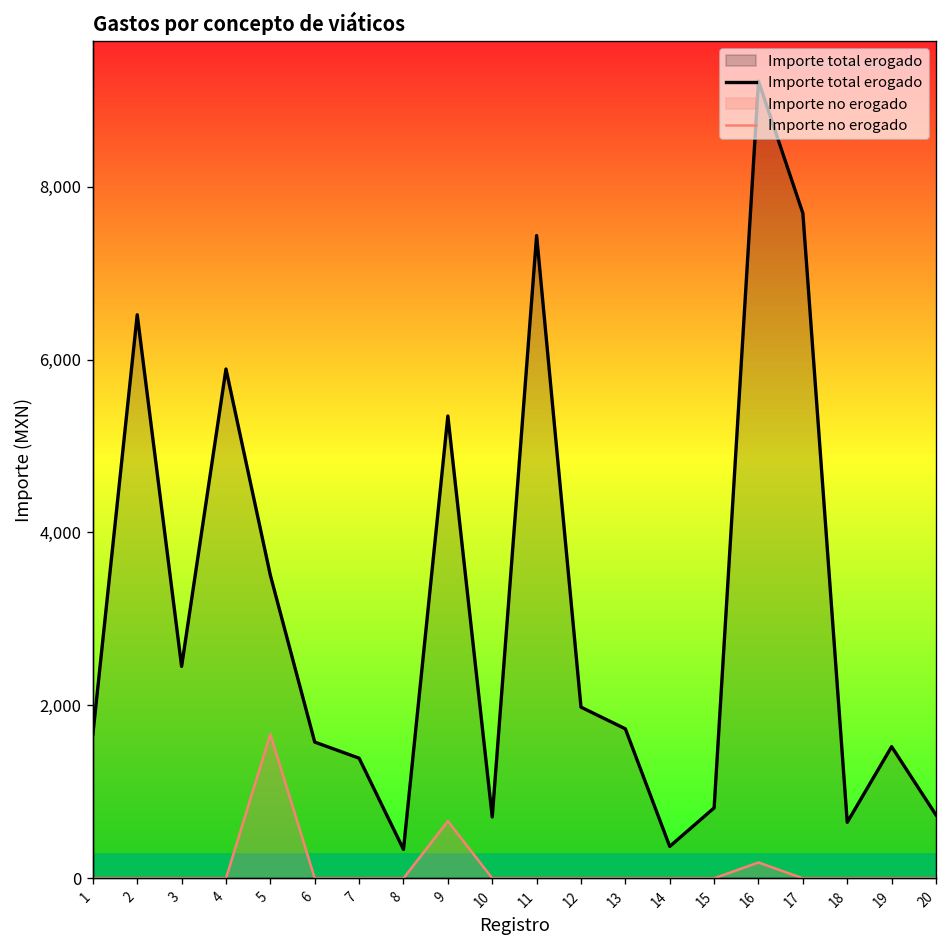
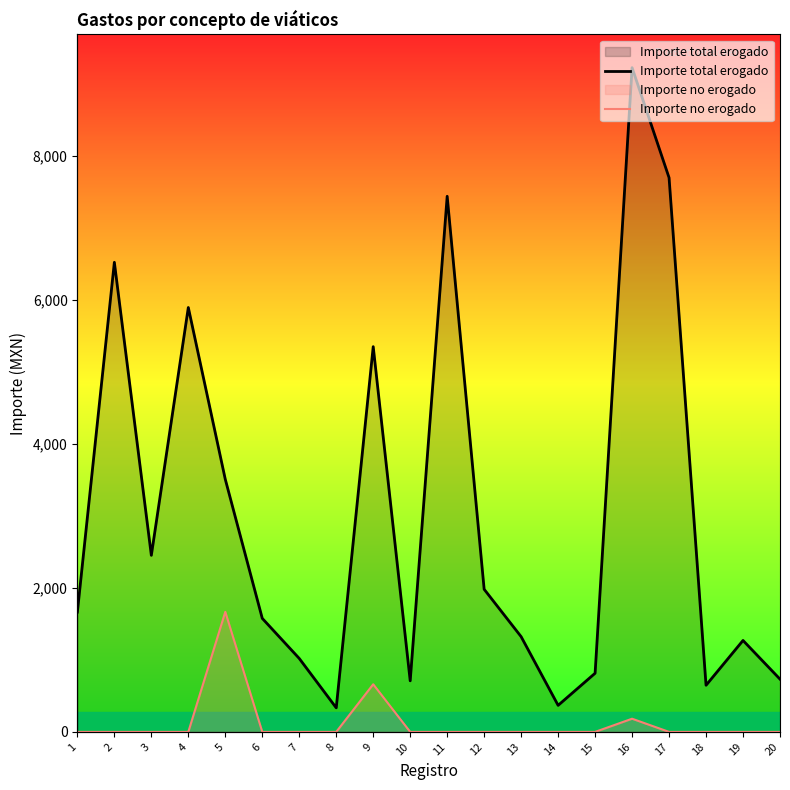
Importe total erogado, 7: 1,400 -> 1,000
Importe total erogado, 13: 1,700 -> 1,300
Importe total erogado, 19: 1,500 -> 1,300
